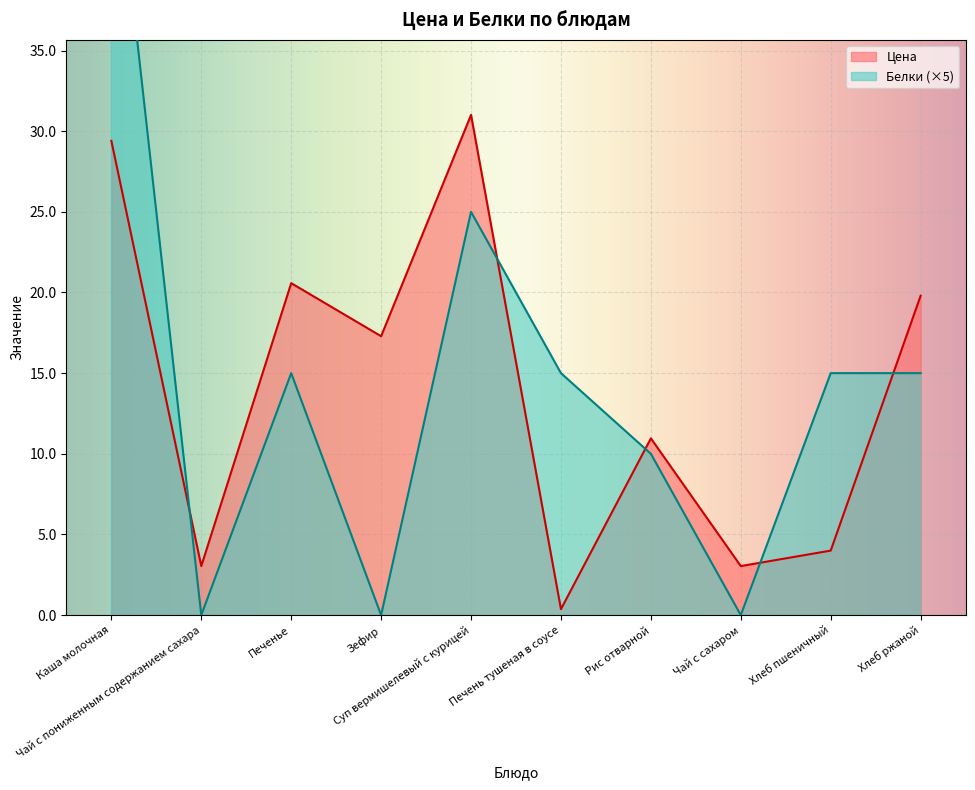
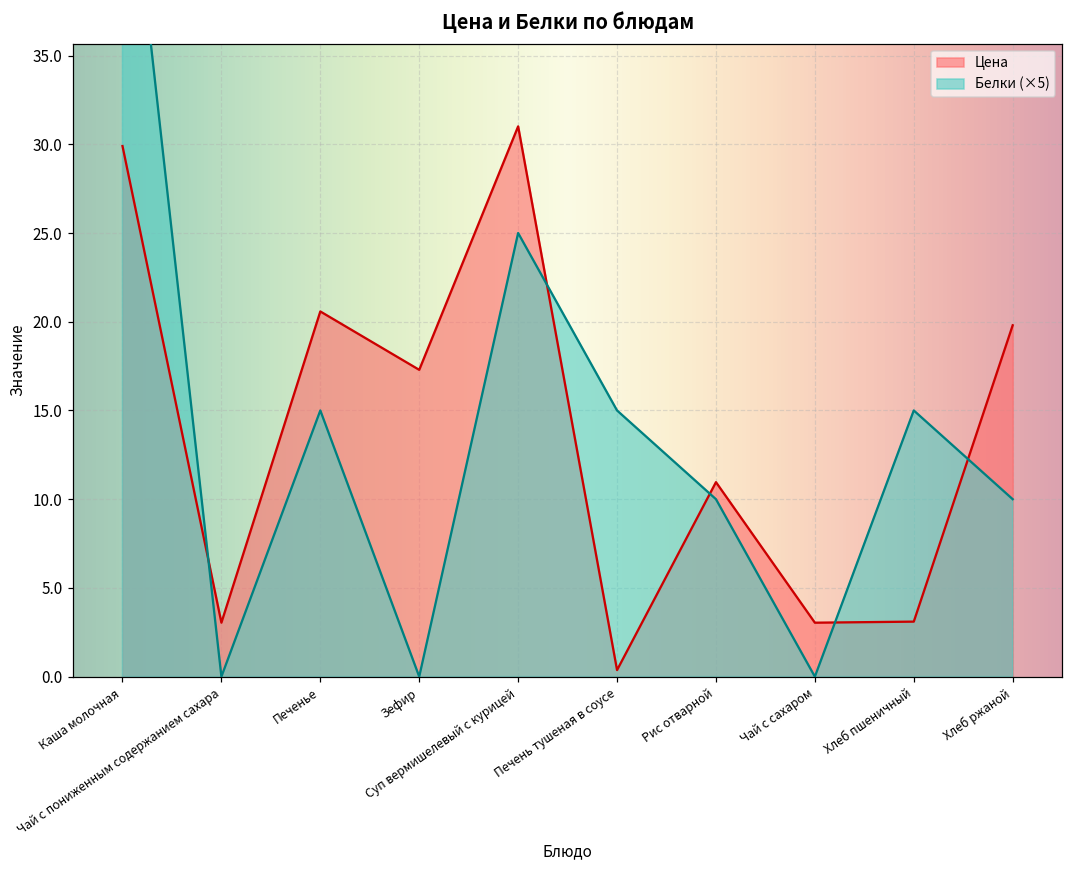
Цена, Каша молочная: 29.4 -> 29.9
Цена, Хлеб пшеничный: 4.0 -> 3.1
Белки (×5), Хлеб ржаной: 15.0 -> 10.0
